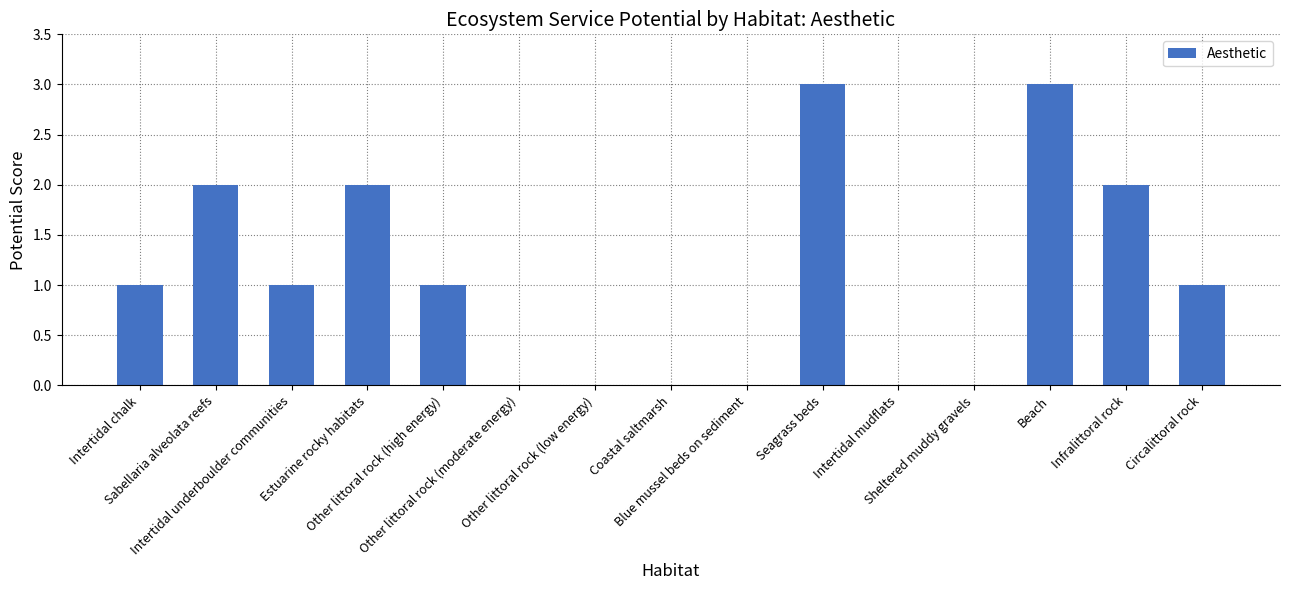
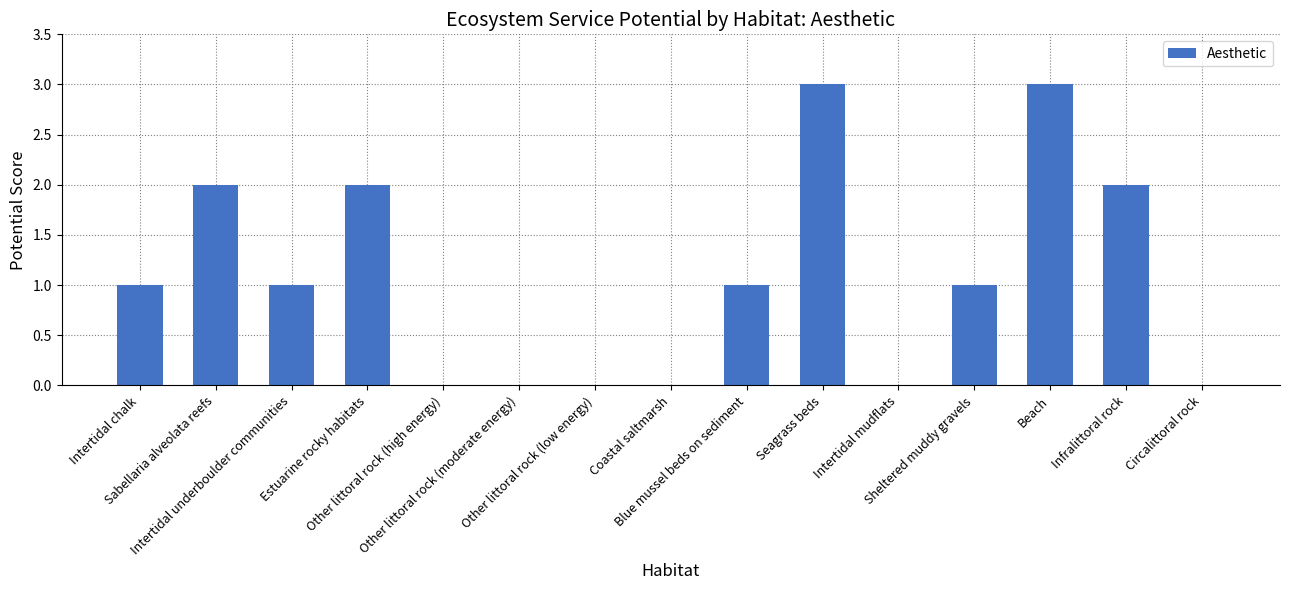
Other littoral rock (high energy): 1 -> 0
Blue mussel beds on sediment: 0 -> 1
Sheltered muddy gravels: 0 -> 1
Circalittoral rock: 1 -> 0
